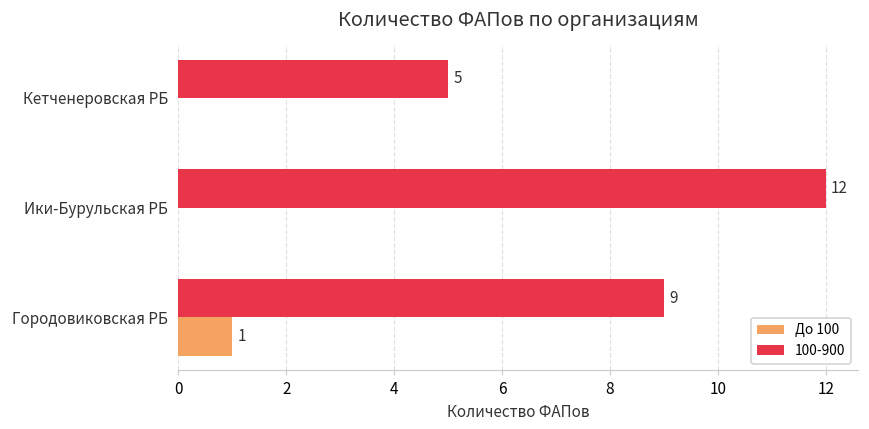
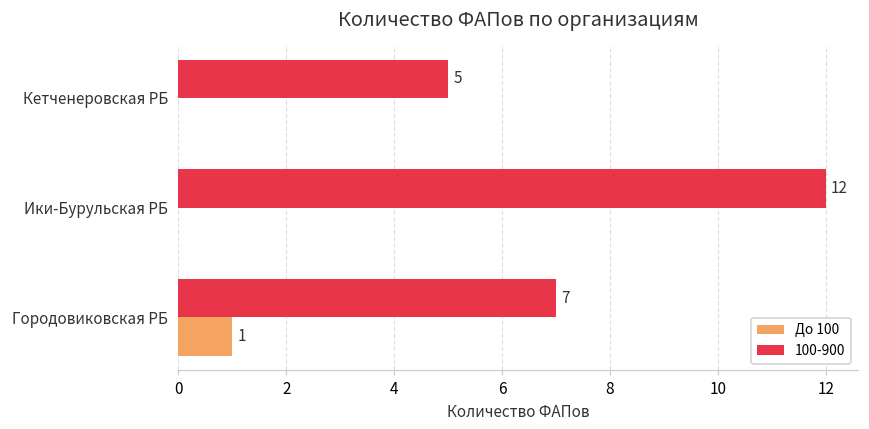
100-900, Городовиковская РБ: 9 -> 7
